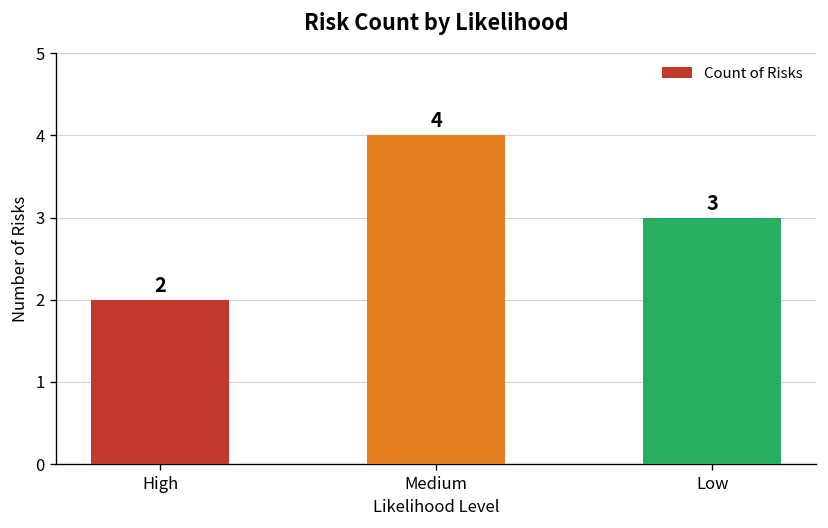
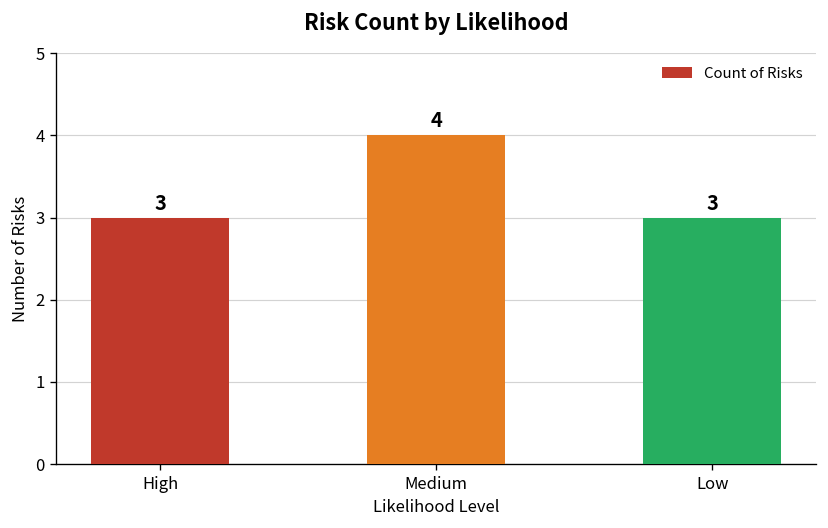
High: 2 -> 3
